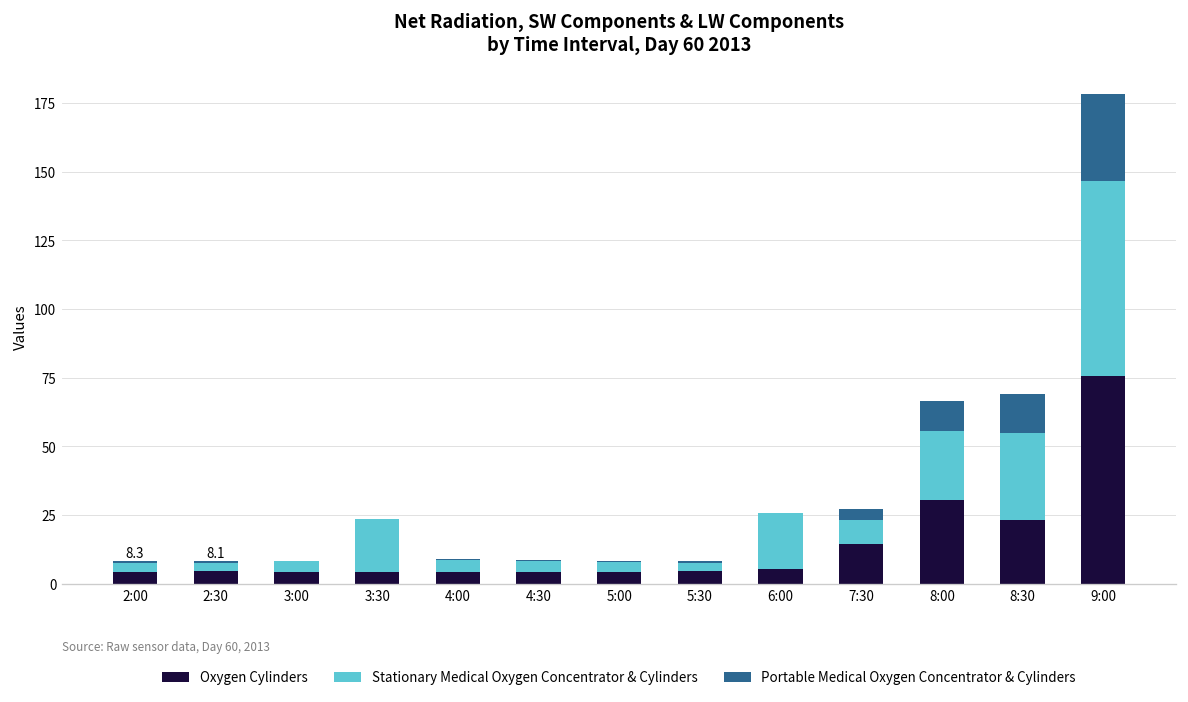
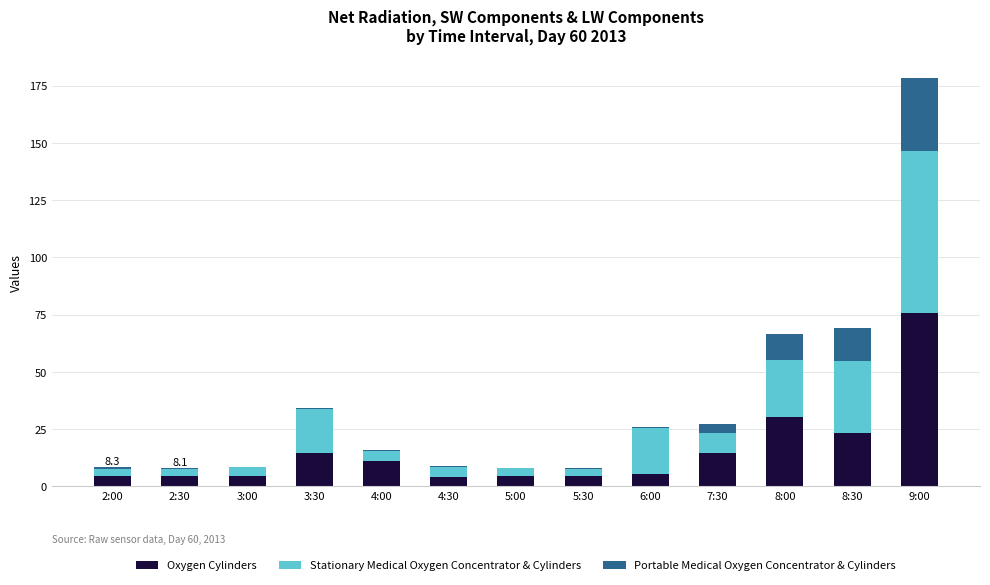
Oxygen Cylinders, 3:30: 4 -> 15
Oxygen Cylinders, 4:00: 4 -> 11
